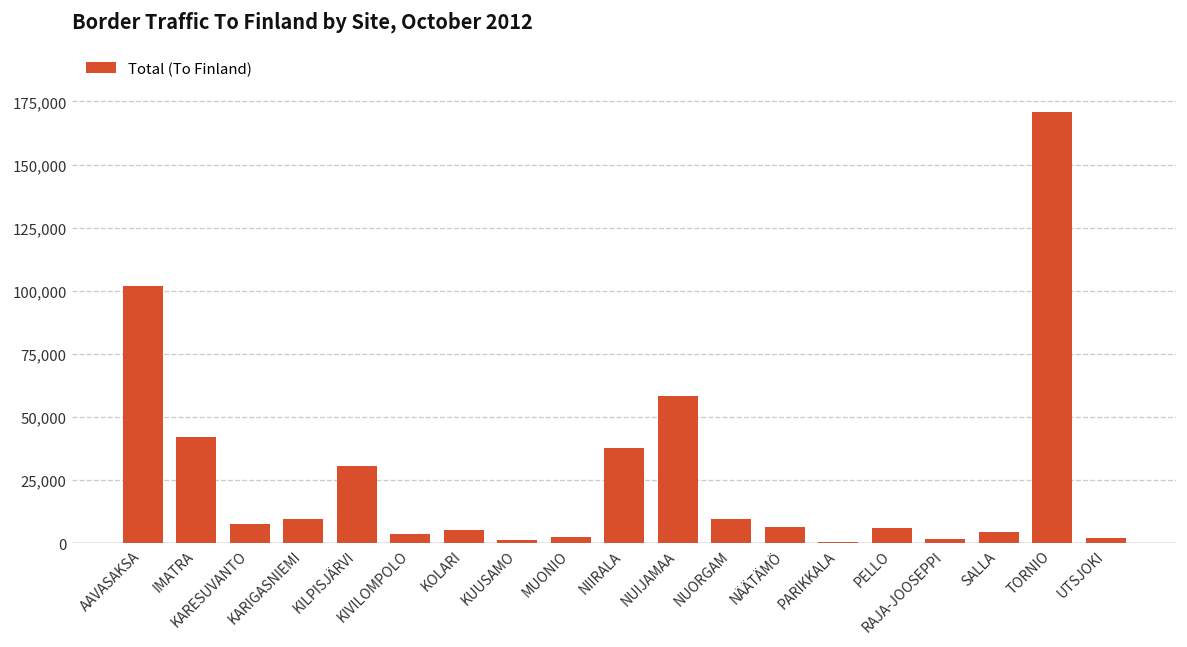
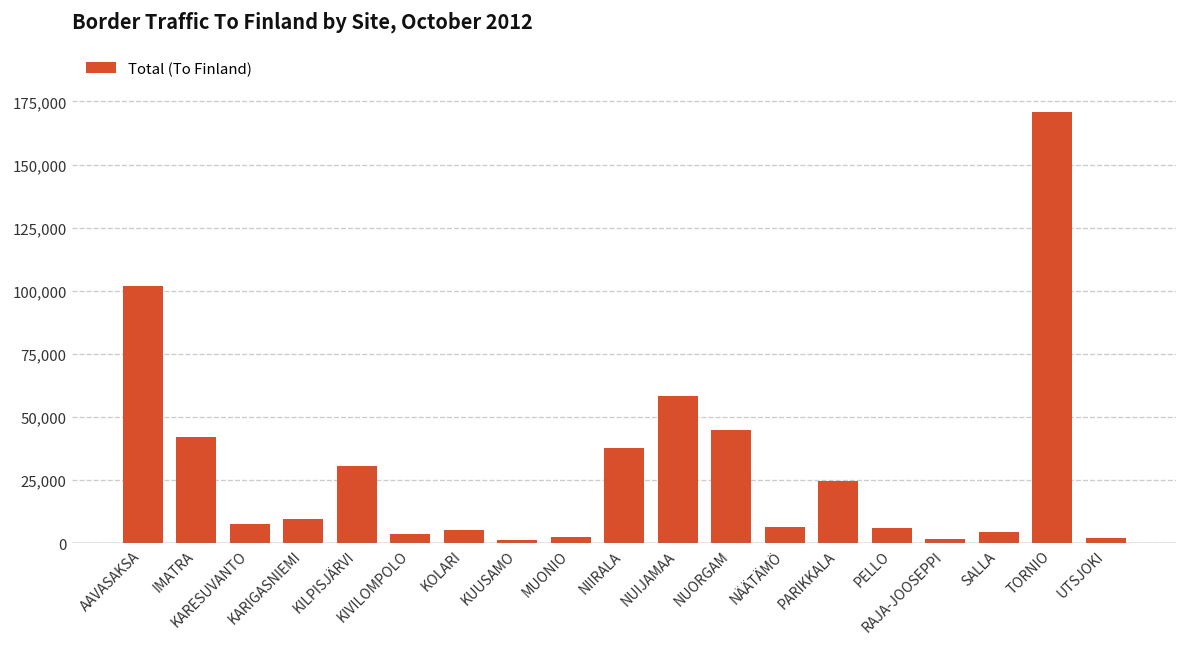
NUORGAM: 9,000 -> 45,000
PARIKKALA: 0 -> 25,000
